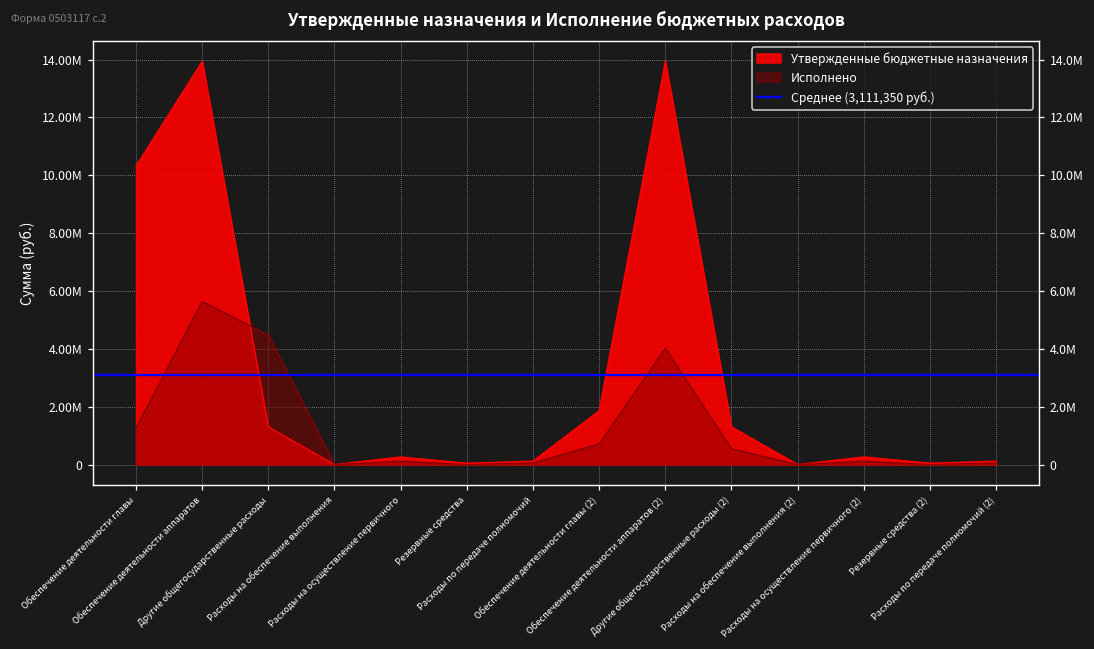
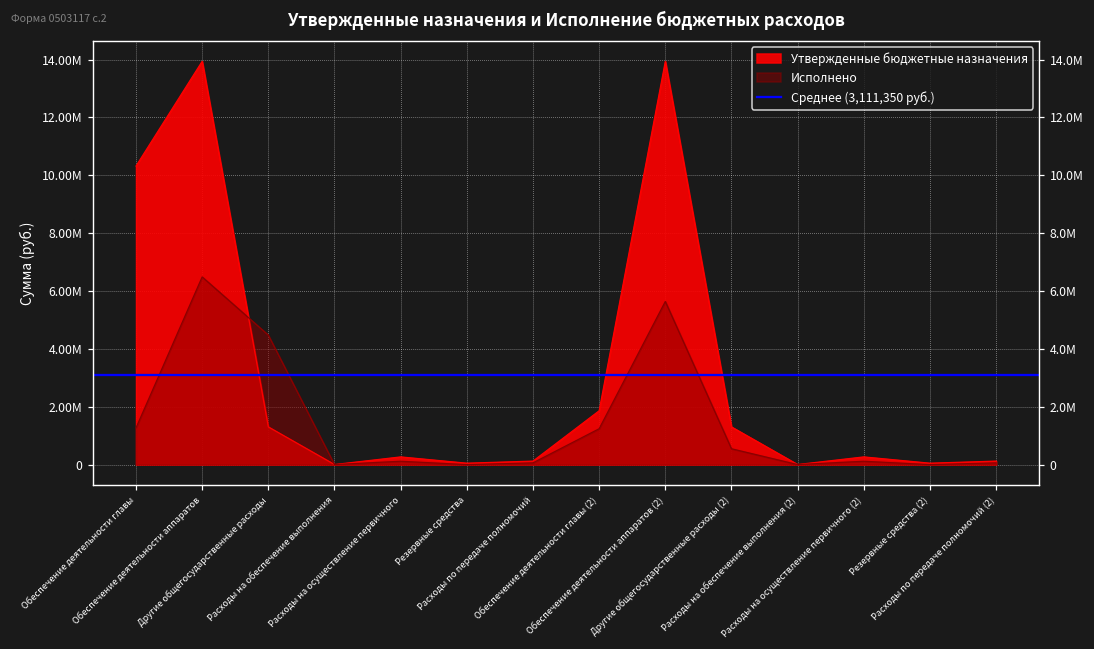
Исполнено, Обеспечение деятельности аппаратов: 5600000 -> 6500000
Исполнено, Обеспечение деятельности главы (2): 700000 -> 1200000
Исполнено, Обеспечение деятельности аппаратов (2): 4000000 -> 5600000
